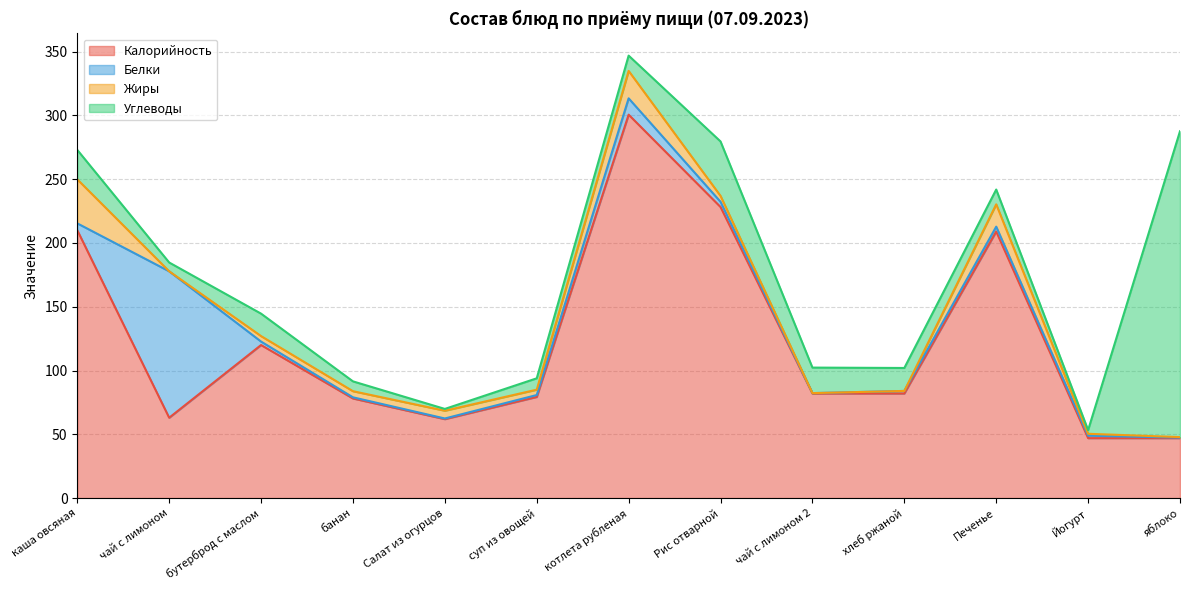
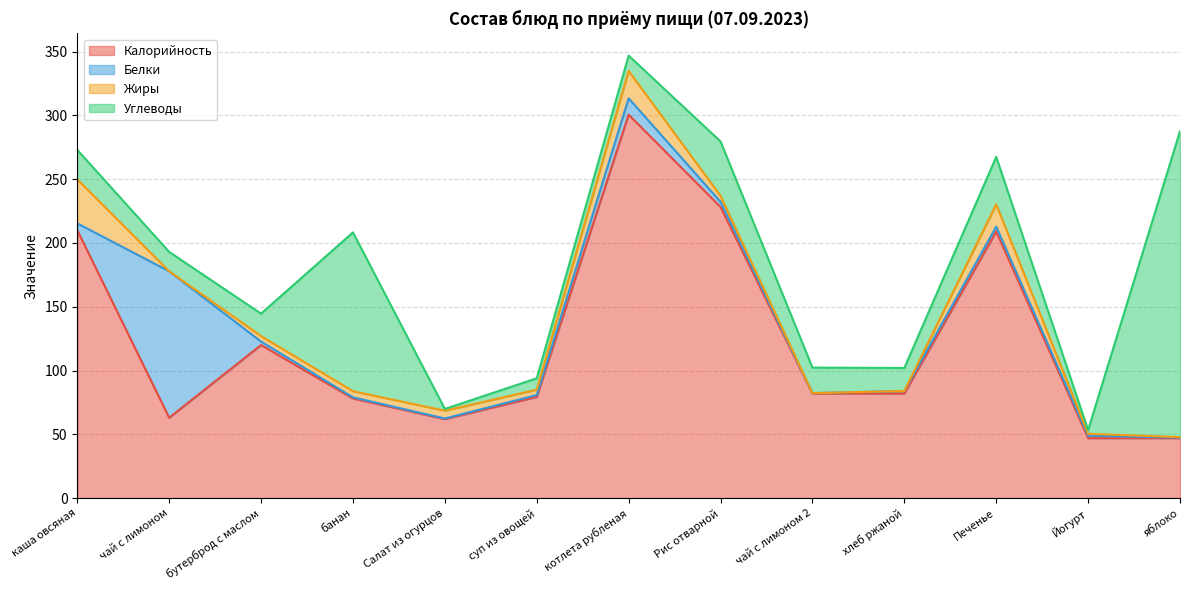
Углеводы, чай с лимоном: 7 -> 15
Углеводы, банан: 8 -> 125
Углеводы, Печенье: 12 -> 37
